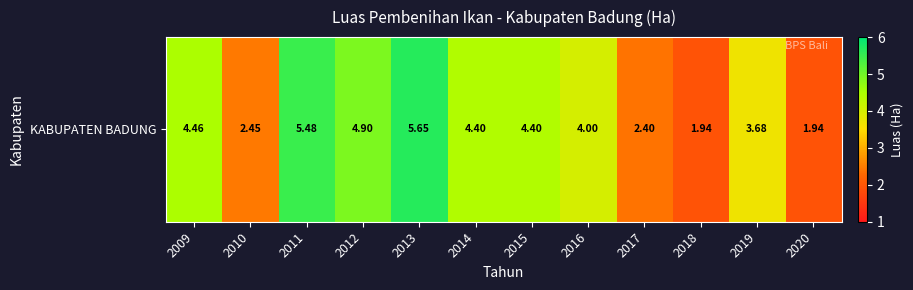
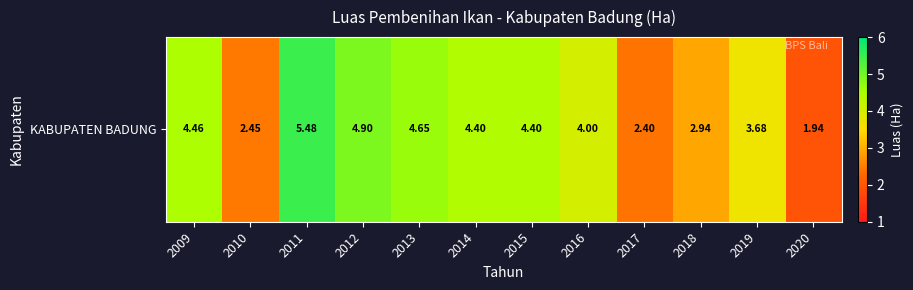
KABUPATEN BADUNG, 2013: 5.65 -> 4.65
KABUPATEN BADUNG, 2018: 1.94 -> 2.94
